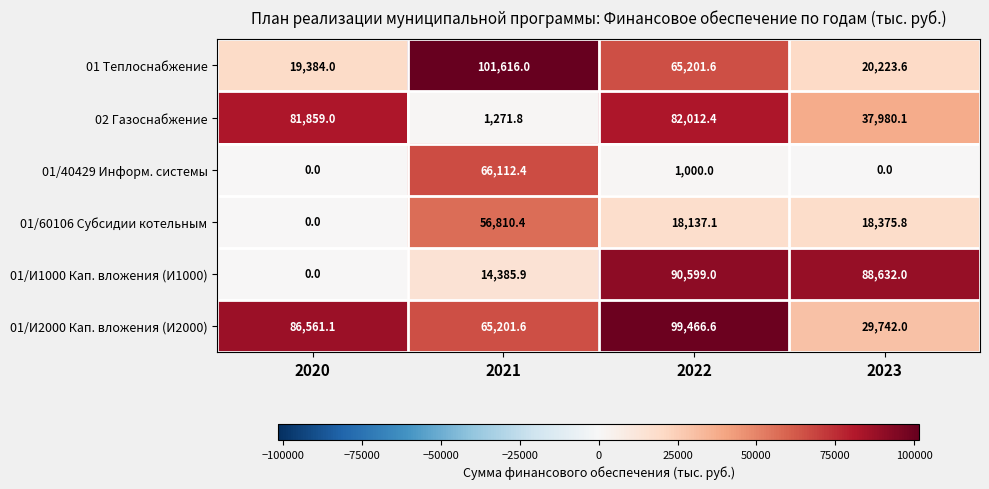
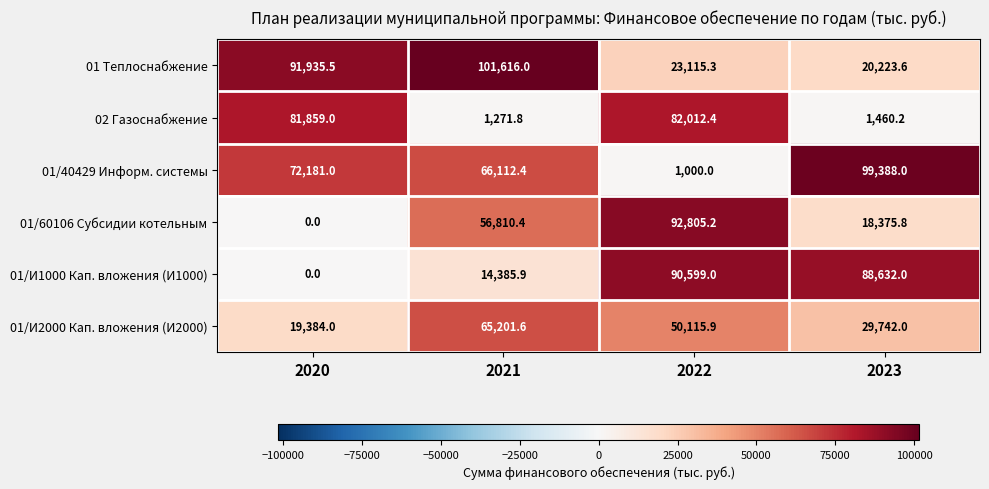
01 Теплоснабжение, 2020: 19,384.0 -> 91,935.5
01 Теплоснабжение, 2022: 65,201.6 -> 23,115.3
02 Газоснабжение, 2023: 37,980.1 -> 1,460.2
01/40429 Информ. системы, 2020: 0.0 -> 72,181.0
01/40429 Информ. системы, 2023: 0.0 -> 99,388.0
01/60106 Субсидии котельным, 2022: 18,137.1 -> 92,805.2
01/И2000 Кап. вложения (И2000), 2020: 86,561.1 -> 19,384.0
01/И2000 Кап. вложения (И2000), 2022: 99,466.6 -> 50,115.9
